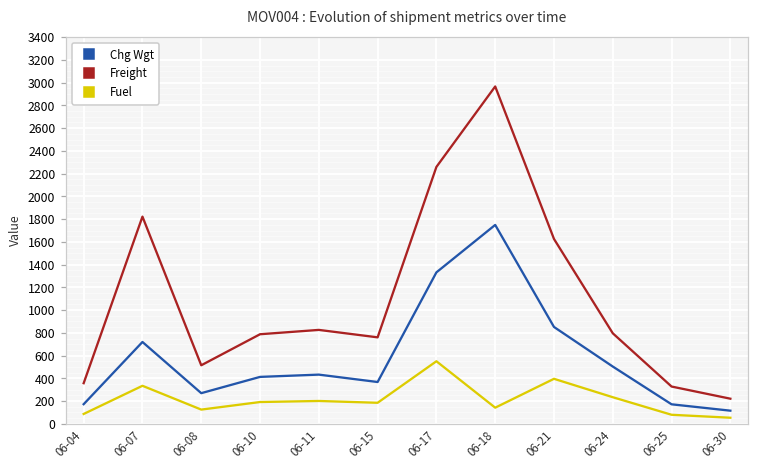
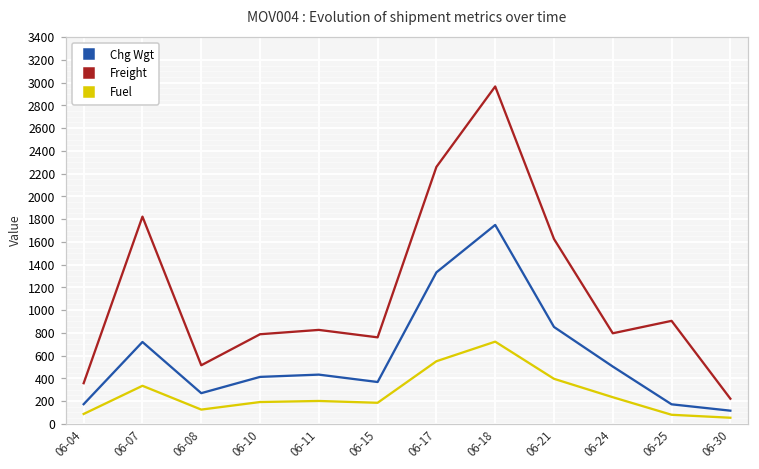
Fuel, 06-18: 140 -> 720
Freight, 06-25: 330 -> 910
